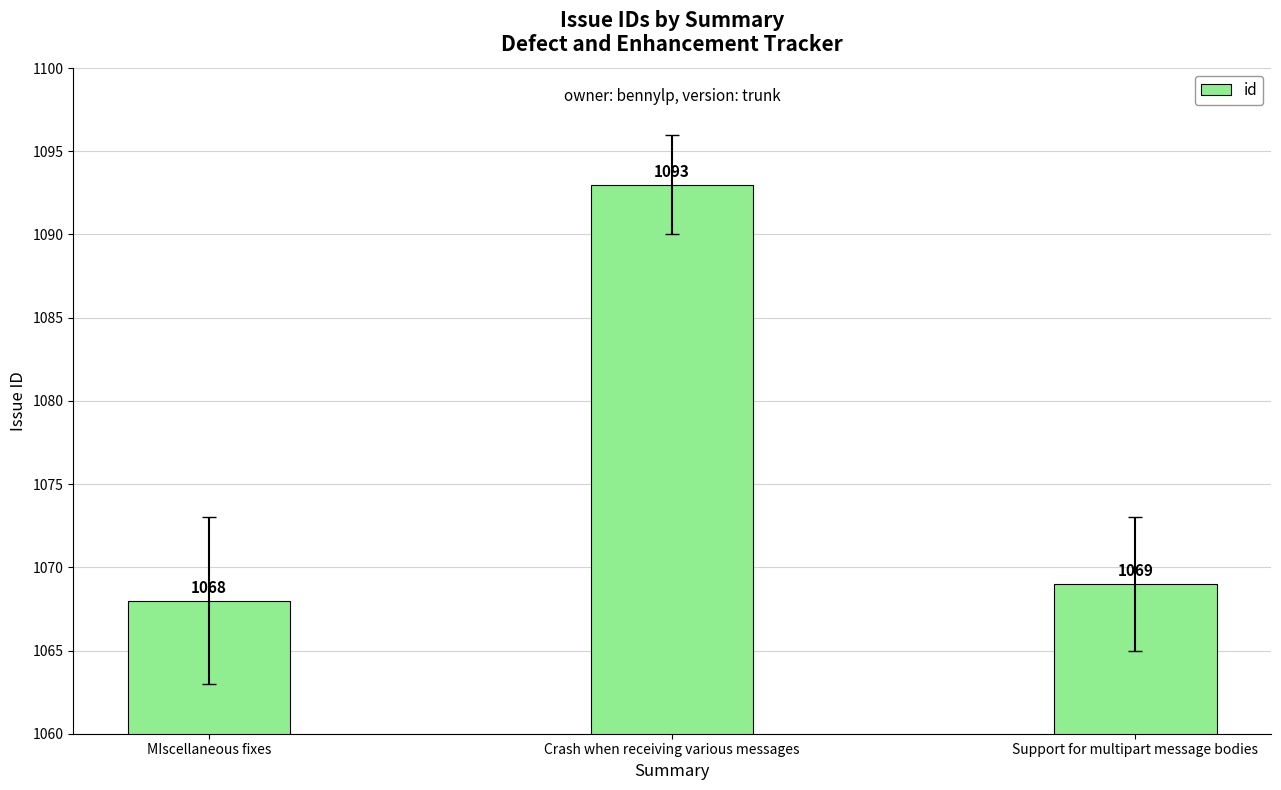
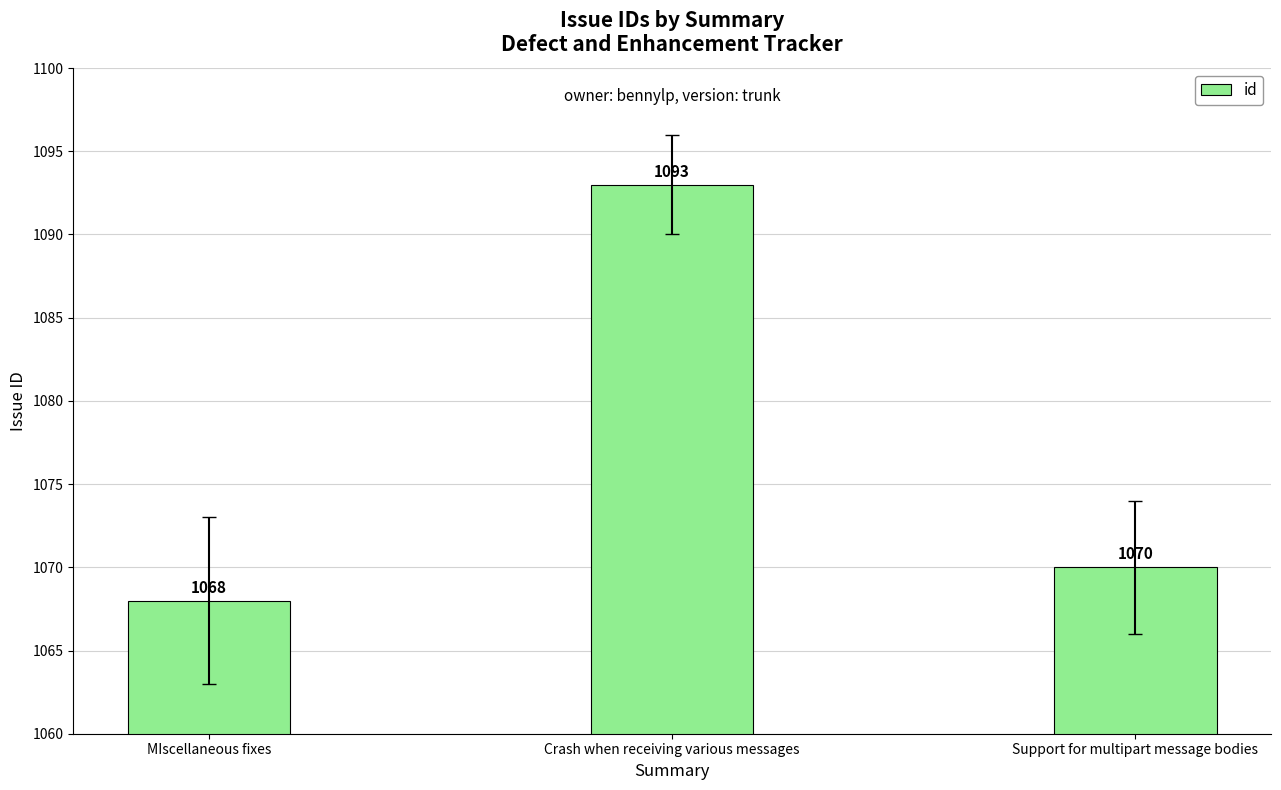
id, Support for multipart message bodies: 1069 -> 1070
